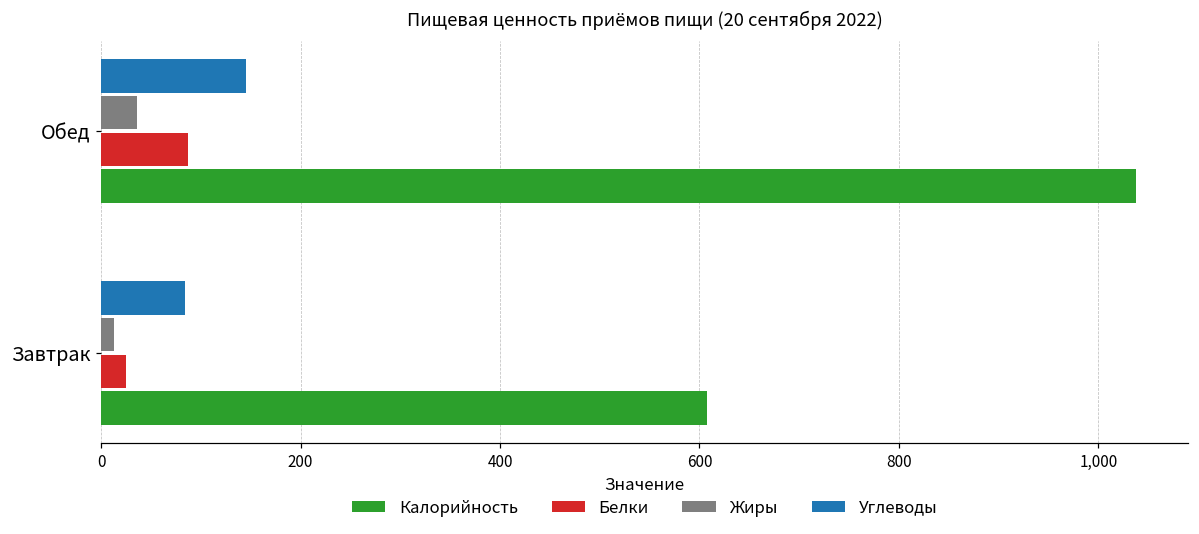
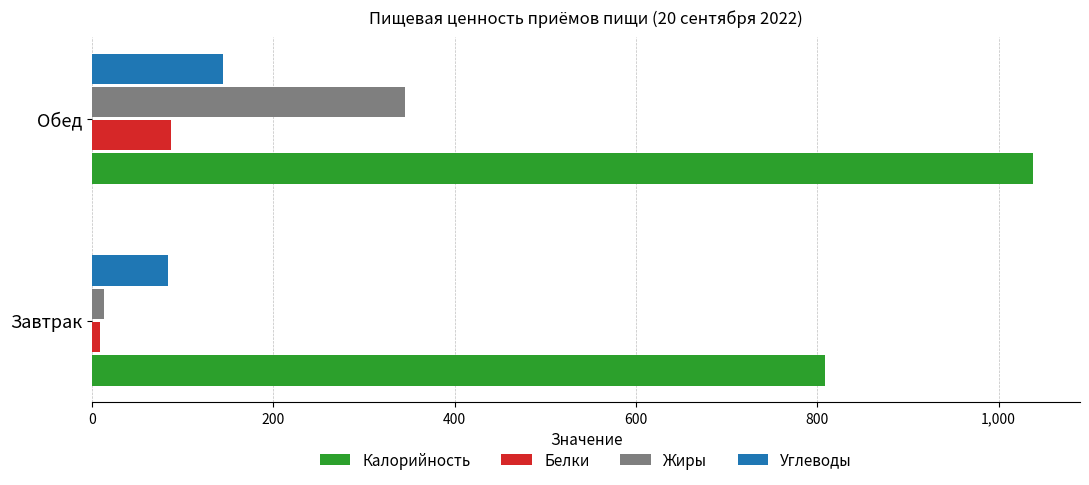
Жиры, Обед: 40 -> 350
Белки, Завтрак: 30 -> 10
Калорийность, Завтрак: 610 -> 810
